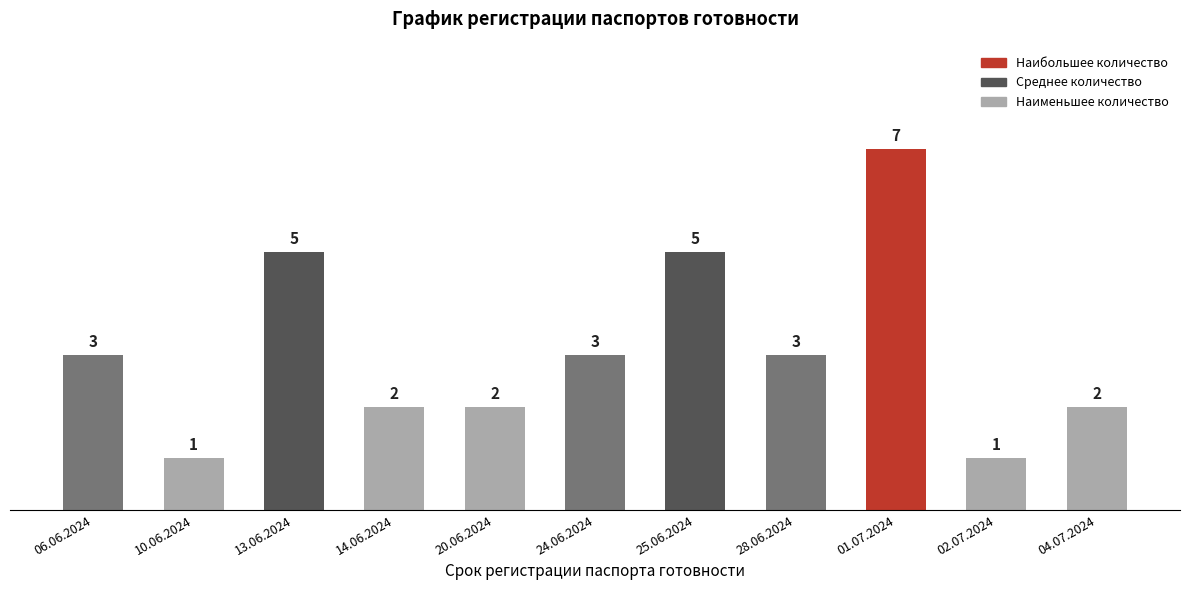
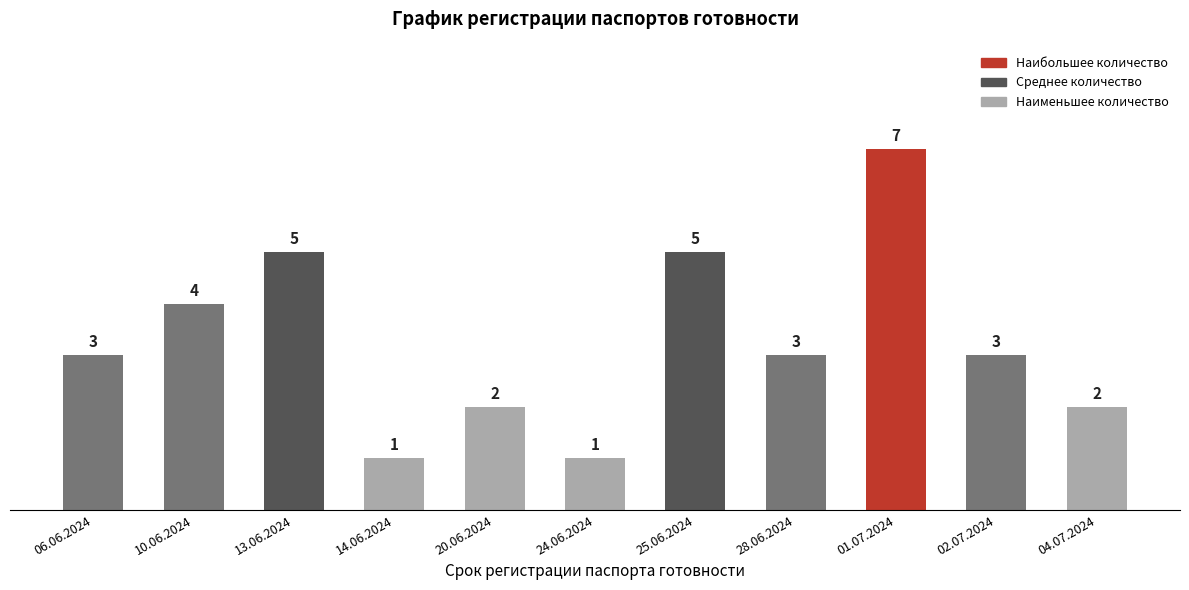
10.06.2024: 1 -> 4
14.06.2024: 2 -> 1
24.06.2024: 3 -> 1
02.07.2024: 1 -> 3
